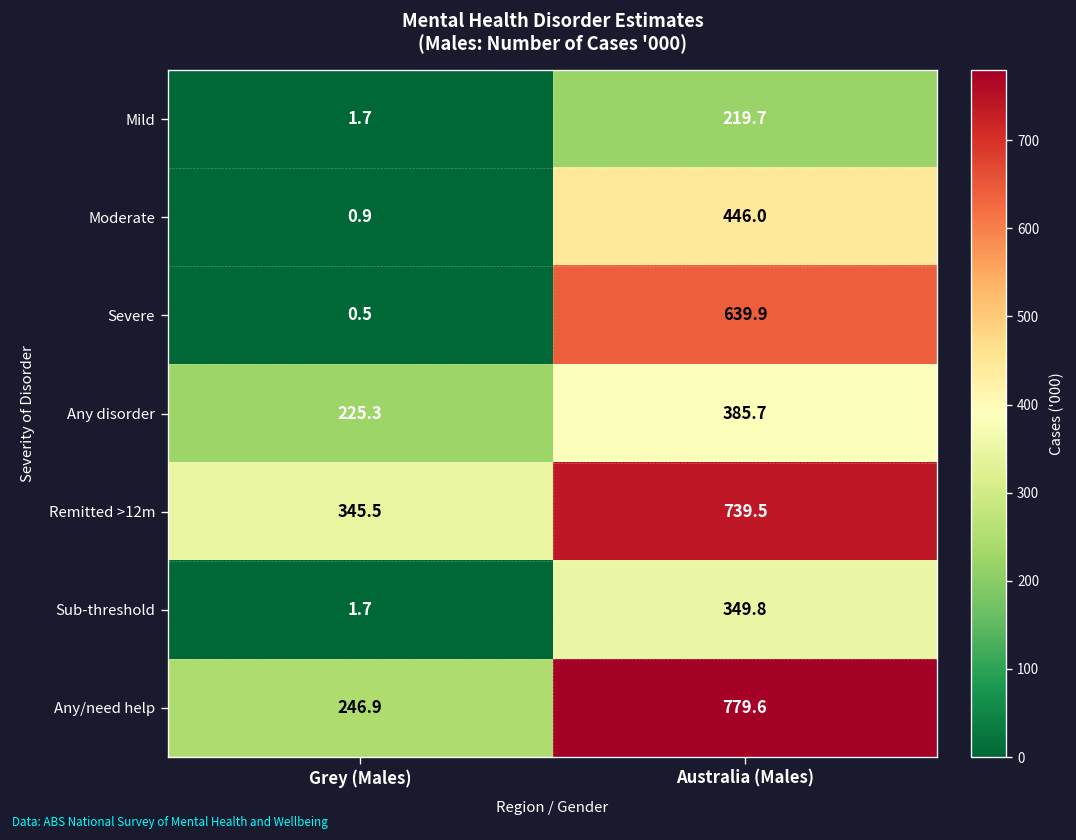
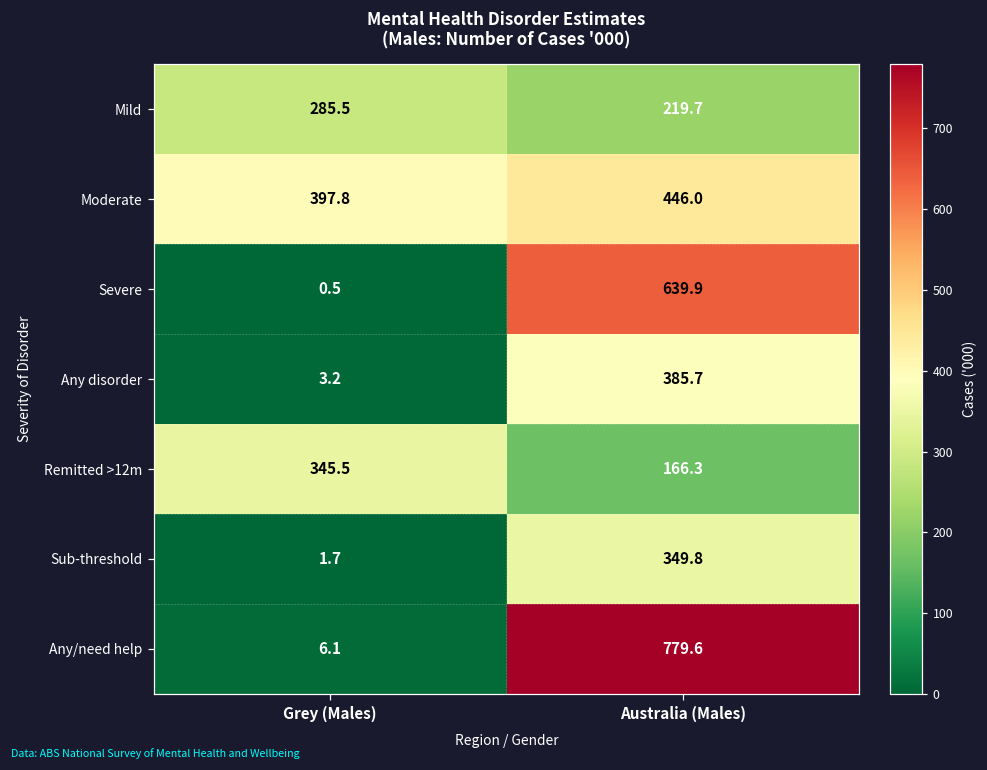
Mild, Grey (Males): 1.7 -> 285.5
Moderate, Grey (Males): 0.9 -> 397.8
Any disorder, Grey (Males): 225.3 -> 3.2
Remitted >12m, Australia (Males): 739.5 -> 166.3
Any/need help, Grey (Males): 246.9 -> 6.1
